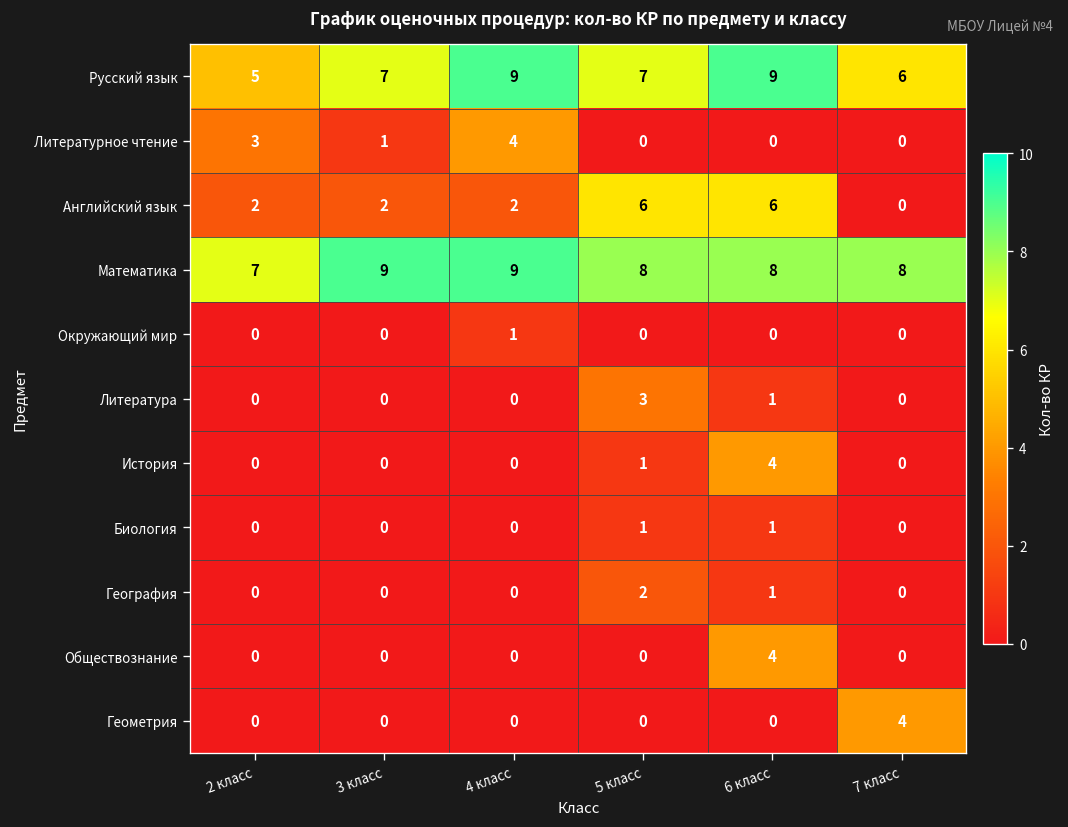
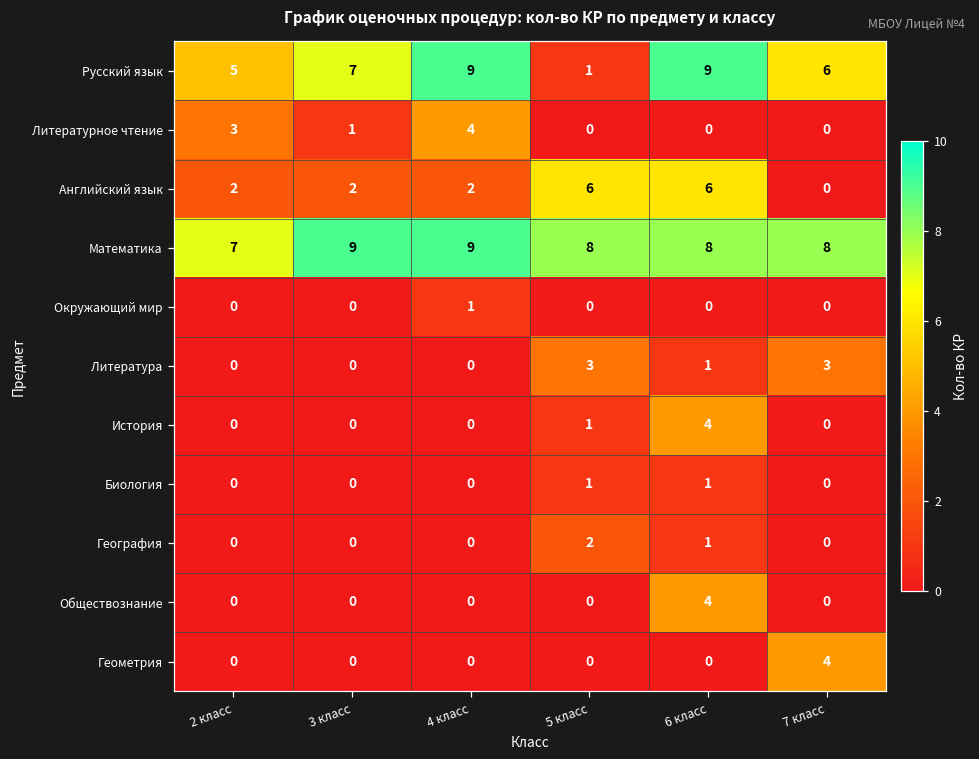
Русский язык, 5 класс: 7 -> 1
Литература, 7 класс: 0 -> 3
